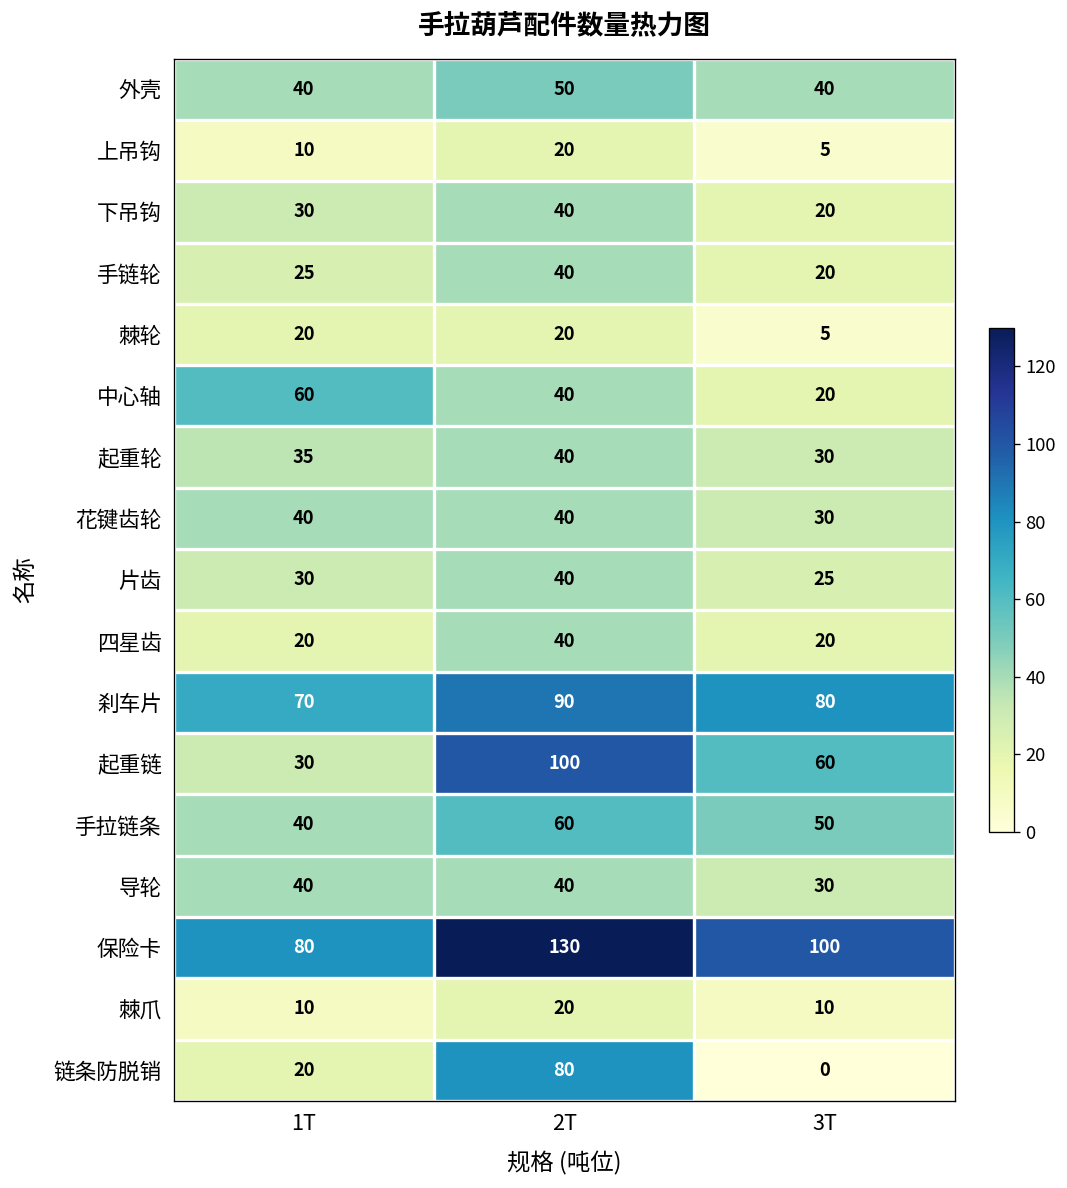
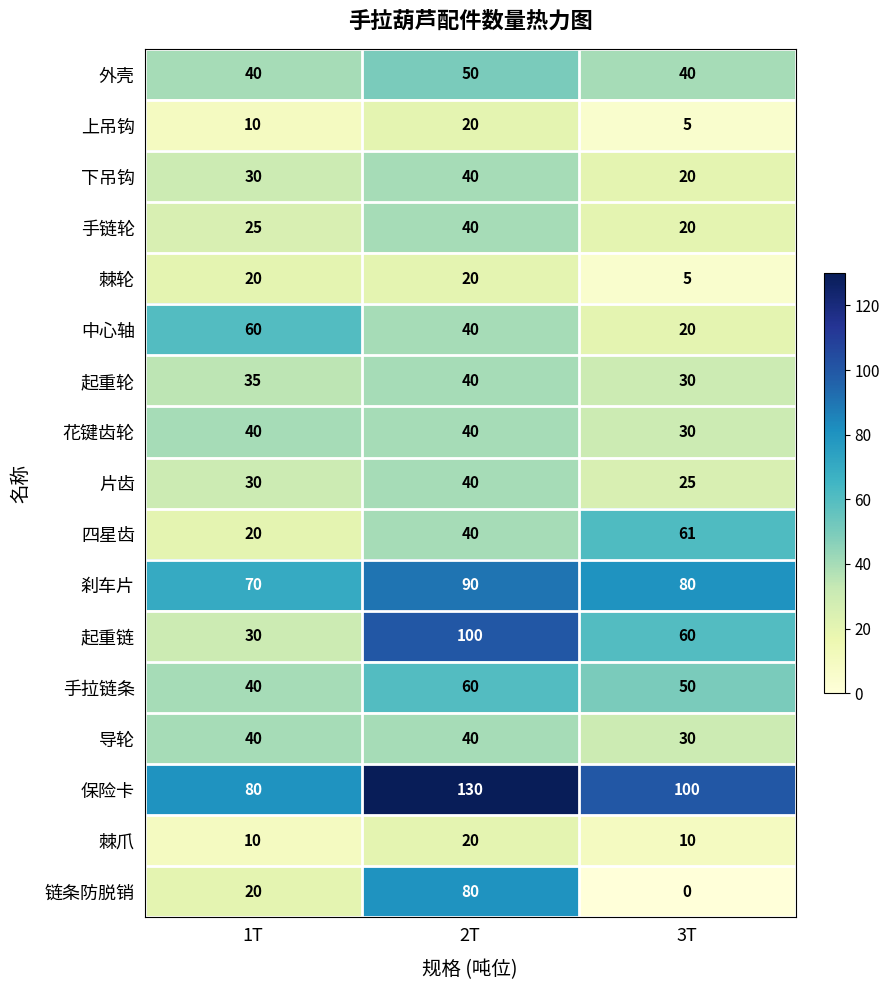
四星齿, 3T: 20 -> 61
